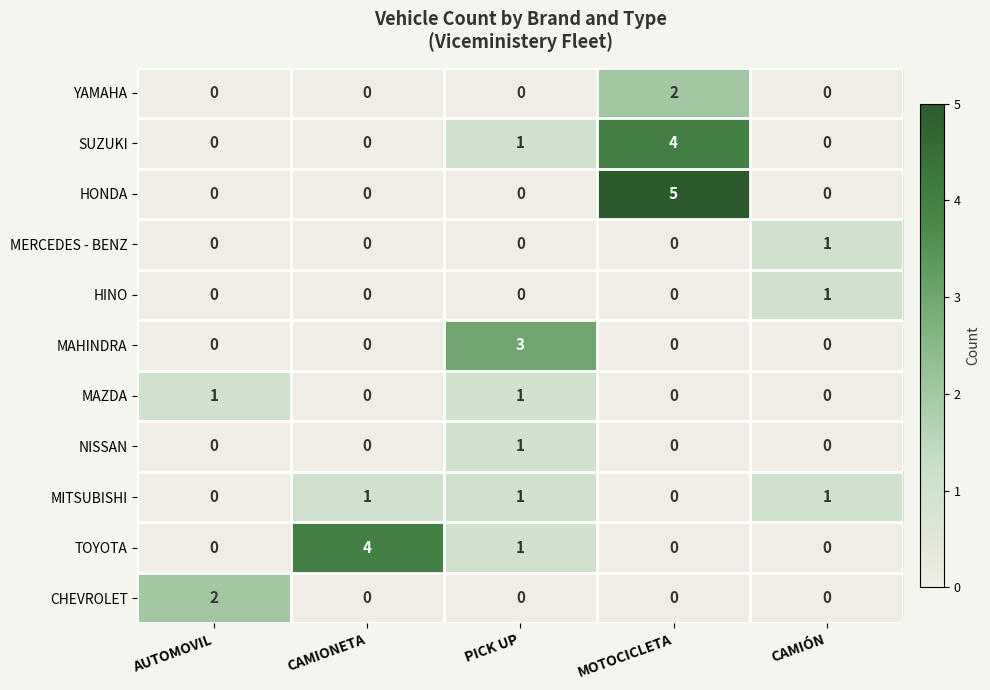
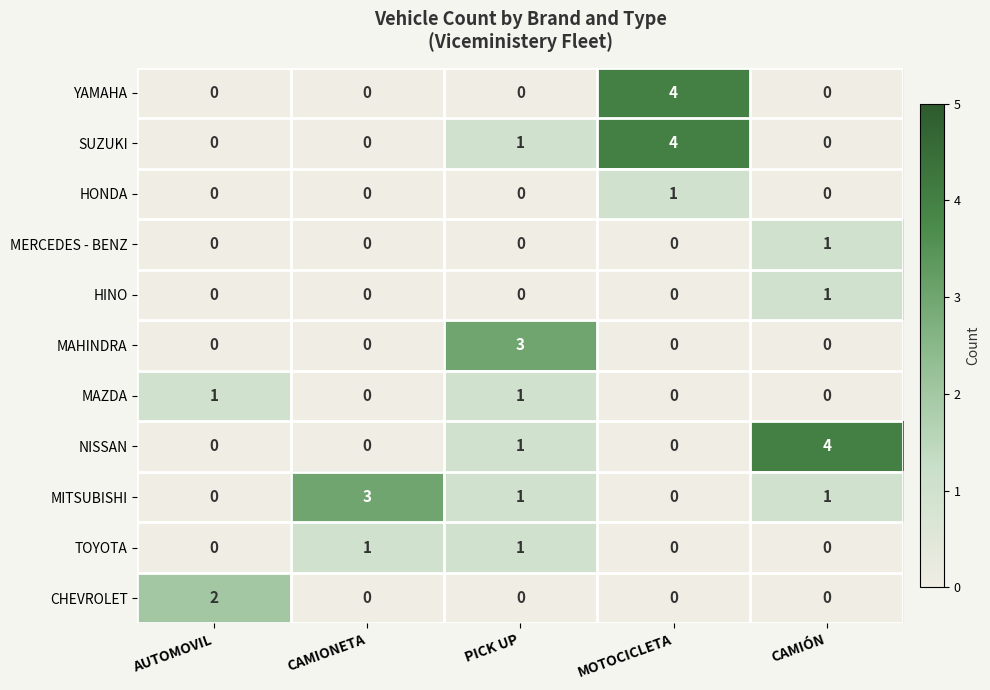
YAMAHA, MOTOCICLETA: 2 -> 4
HONDA, MOTOCICLETA: 5 -> 1
NISSAN, CAMIÓN: 0 -> 4
MITSUBISHI, CAMIONETA: 1 -> 3
TOYOTA, CAMIONETA: 4 -> 1
